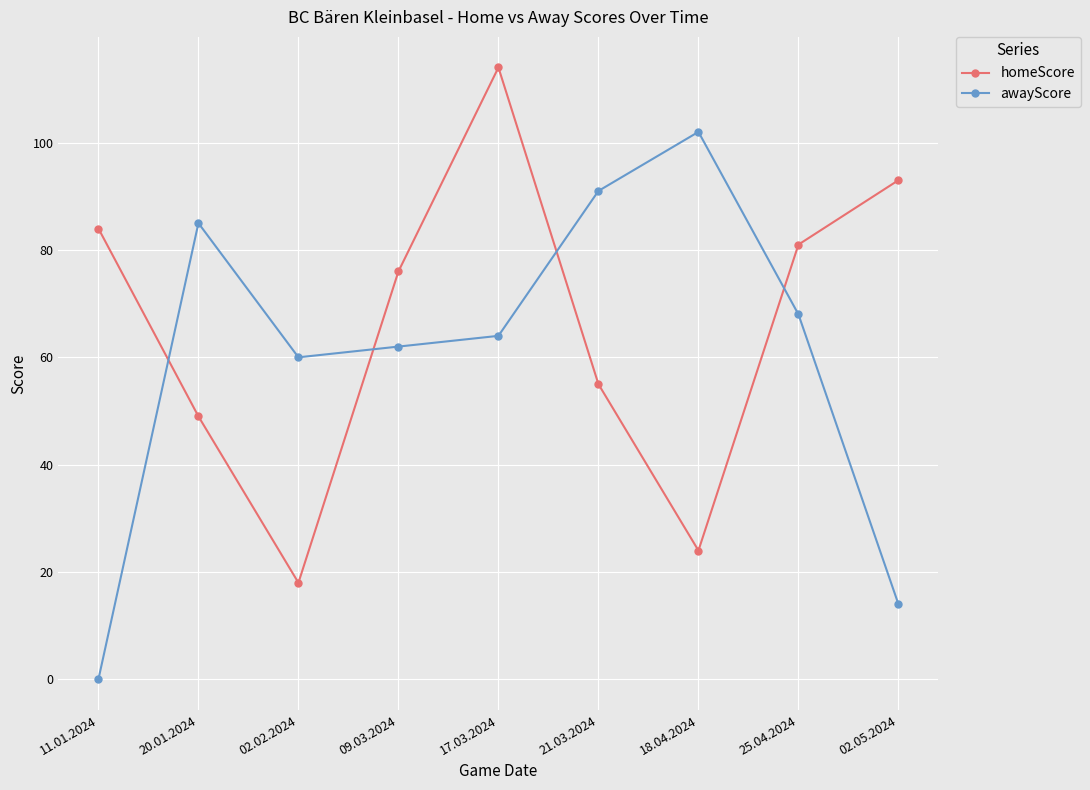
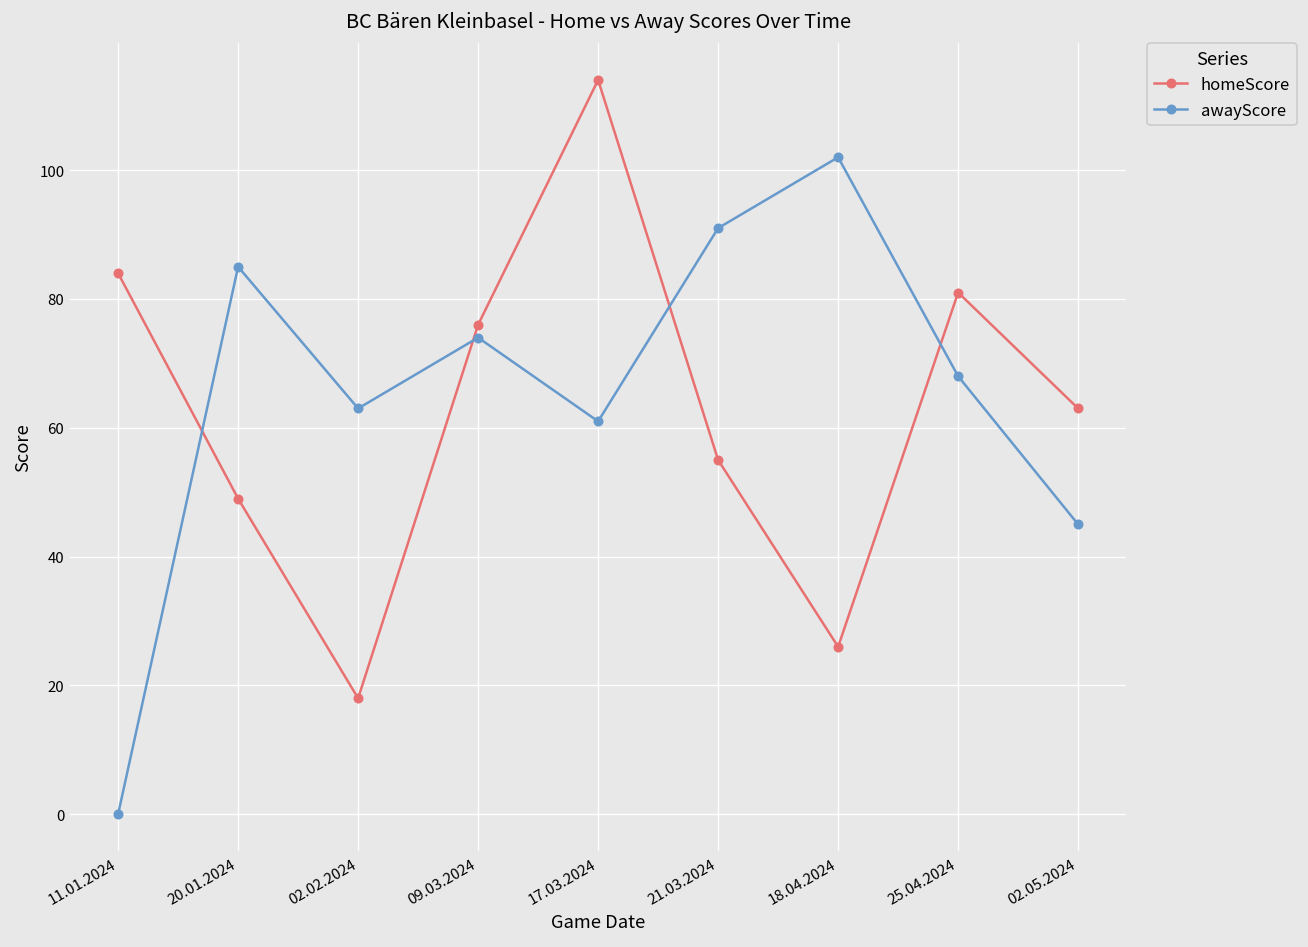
awayScore, 02.02.2024: 60 -> 63
awayScore, 09.03.2024: 62 -> 74
awayScore, 17.03.2024: 64 -> 61
homeScore, 18.04.2024: 24 -> 26
homeScore, 02.05.2024: 93 -> 63
awayScore, 02.05.2024: 14 -> 45
